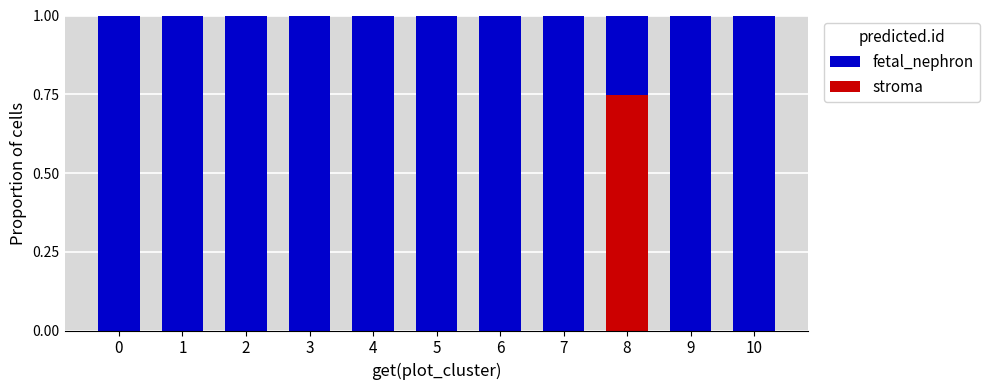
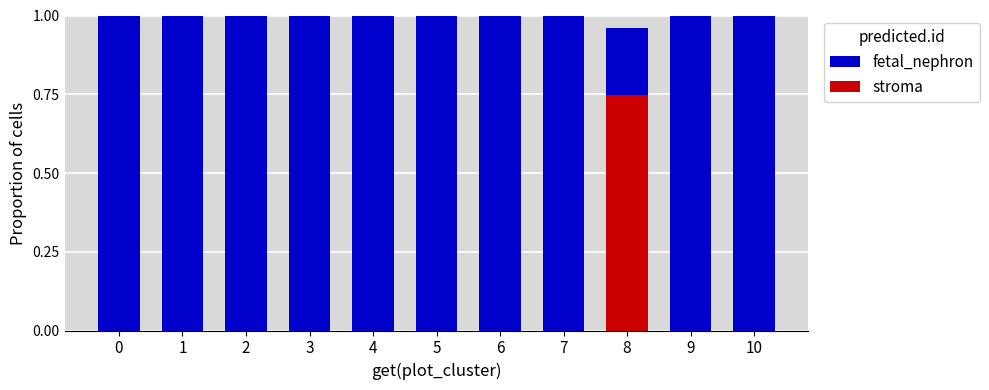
fetal_nephron, 8: 0.25 -> 0.21
